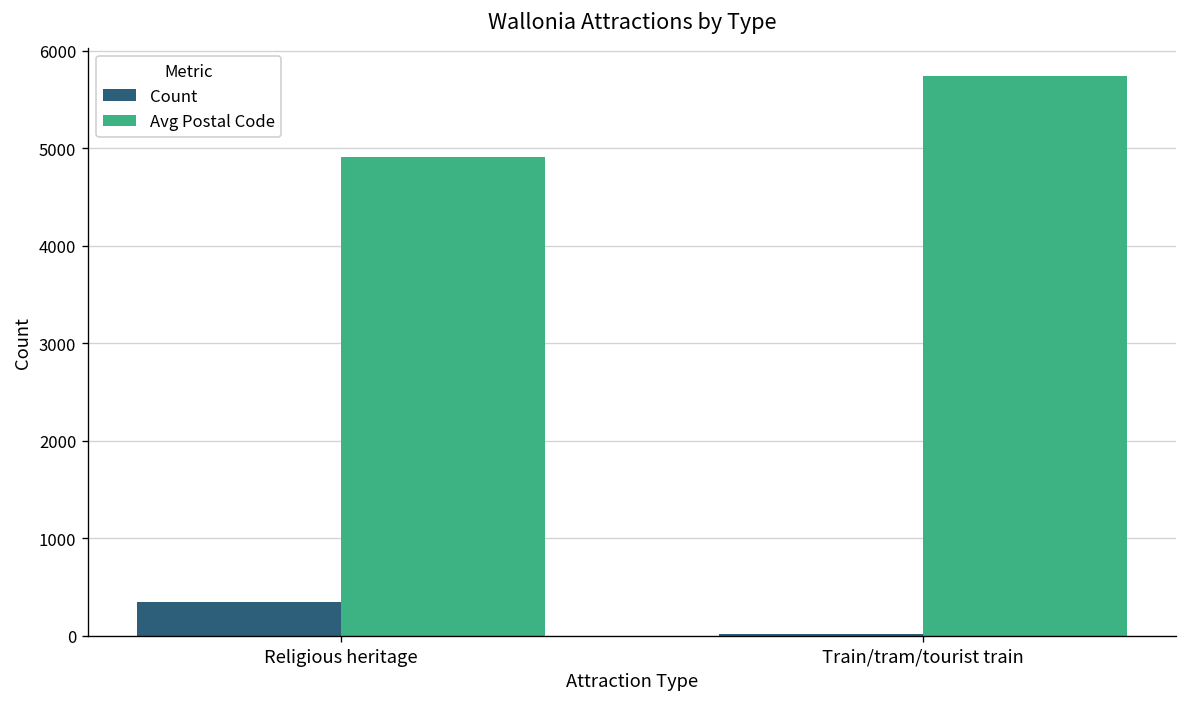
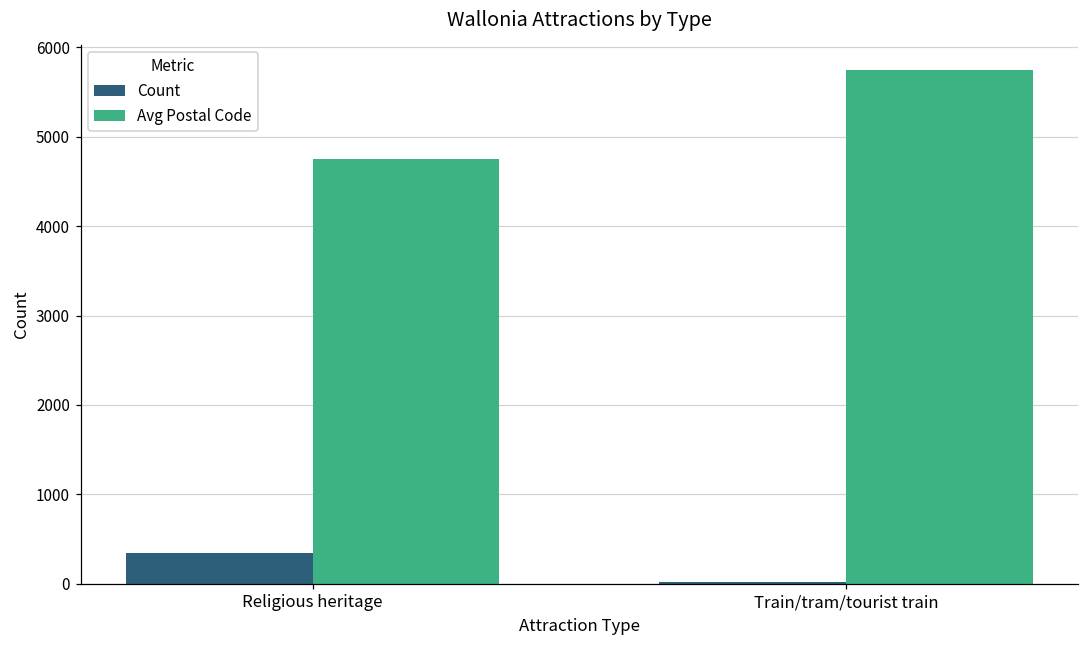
Avg Postal Code, Religious heritage: 4900 -> 4800
